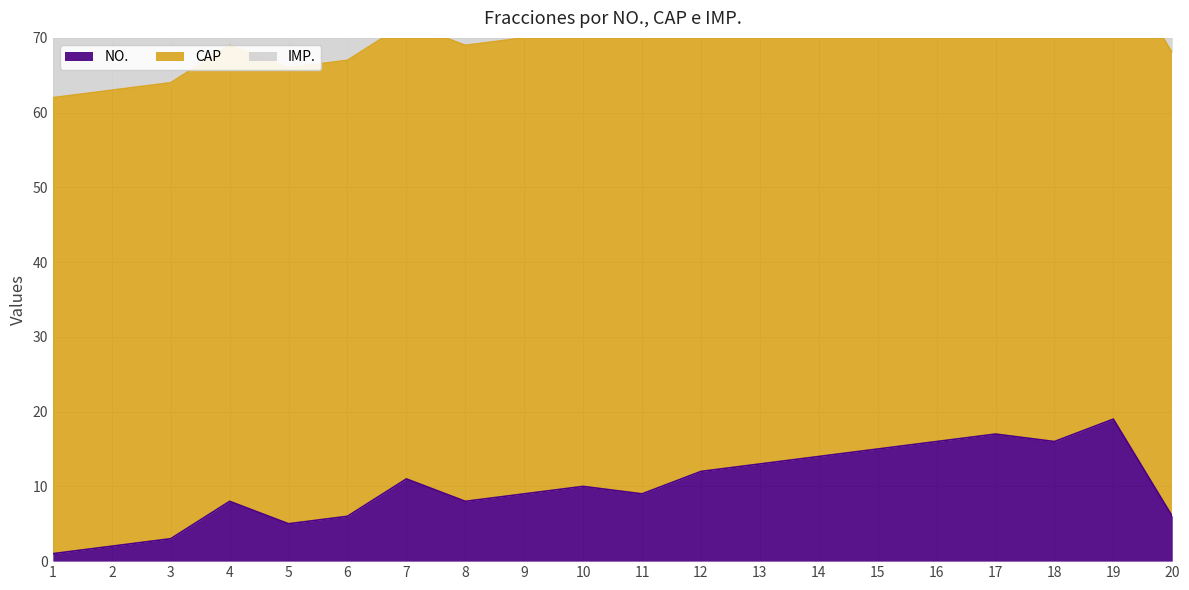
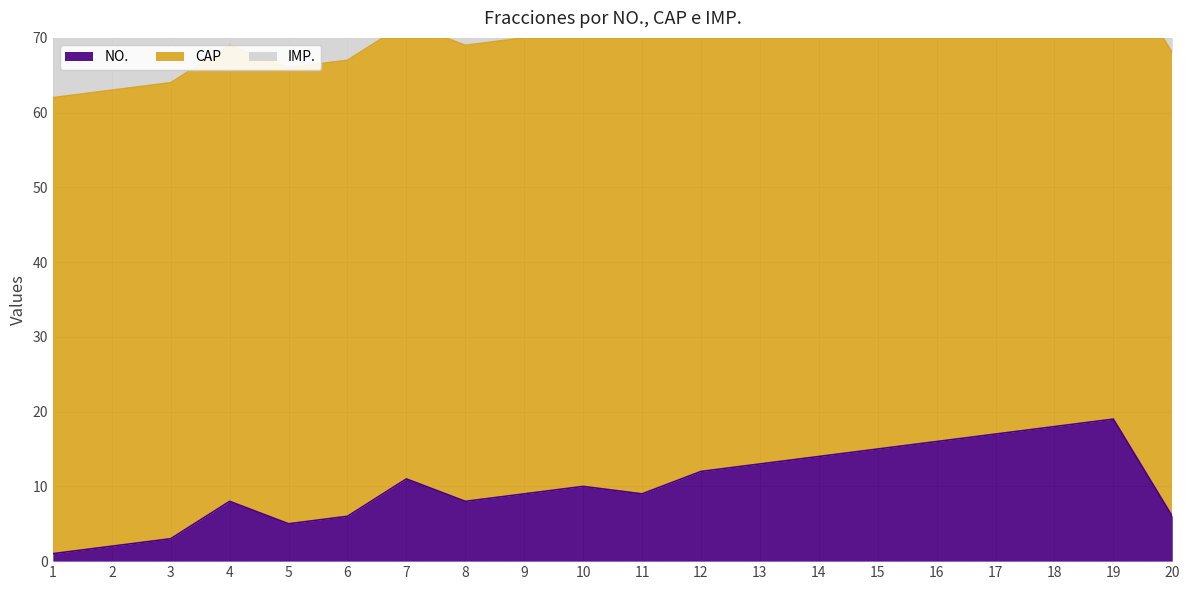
NO., 18: 16 -> 18
